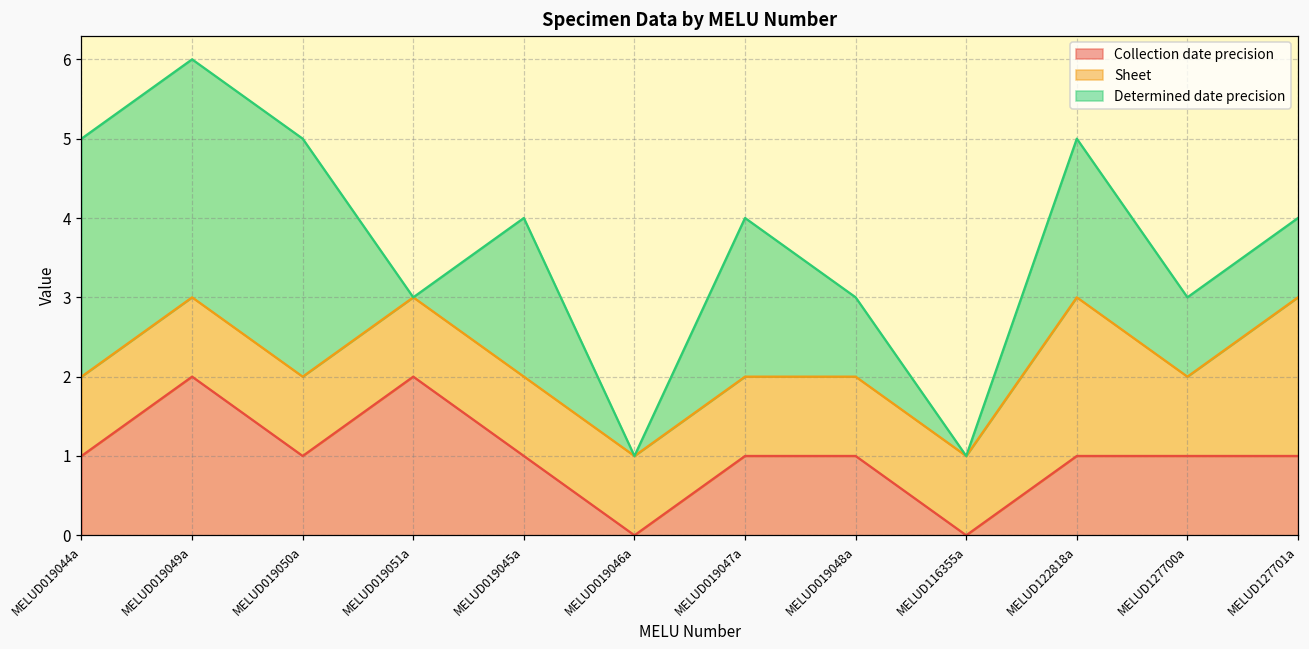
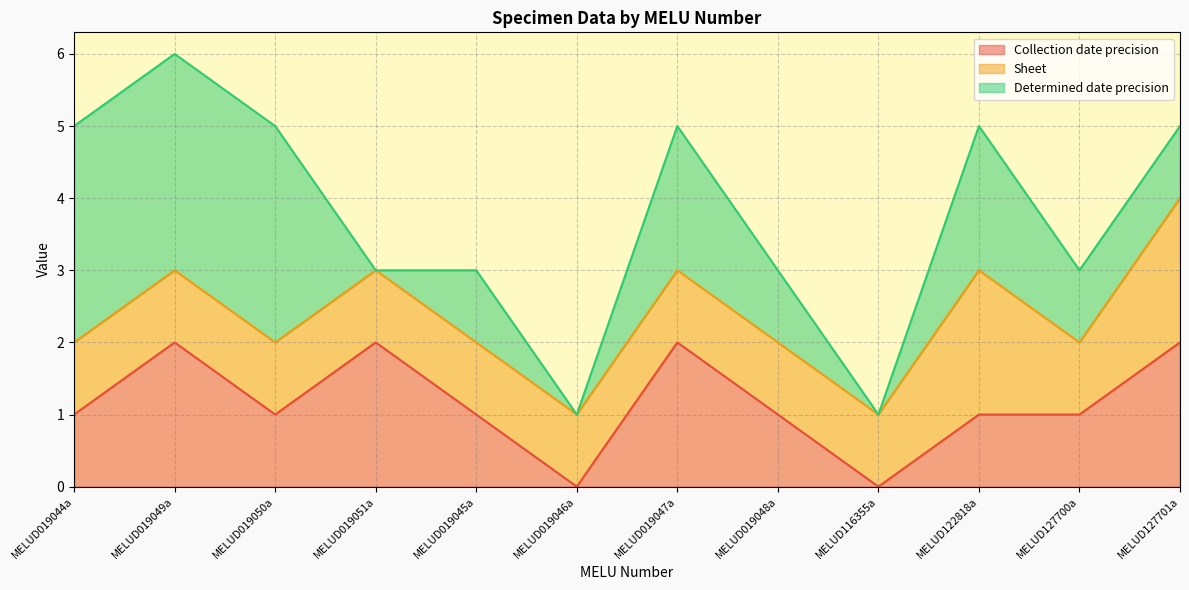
Determined date precision, MELUD019045a: 2 -> 1
Collection date precision, MELUD019047a: 1 -> 2
Collection date precision, MELUD127701a: 1 -> 2
